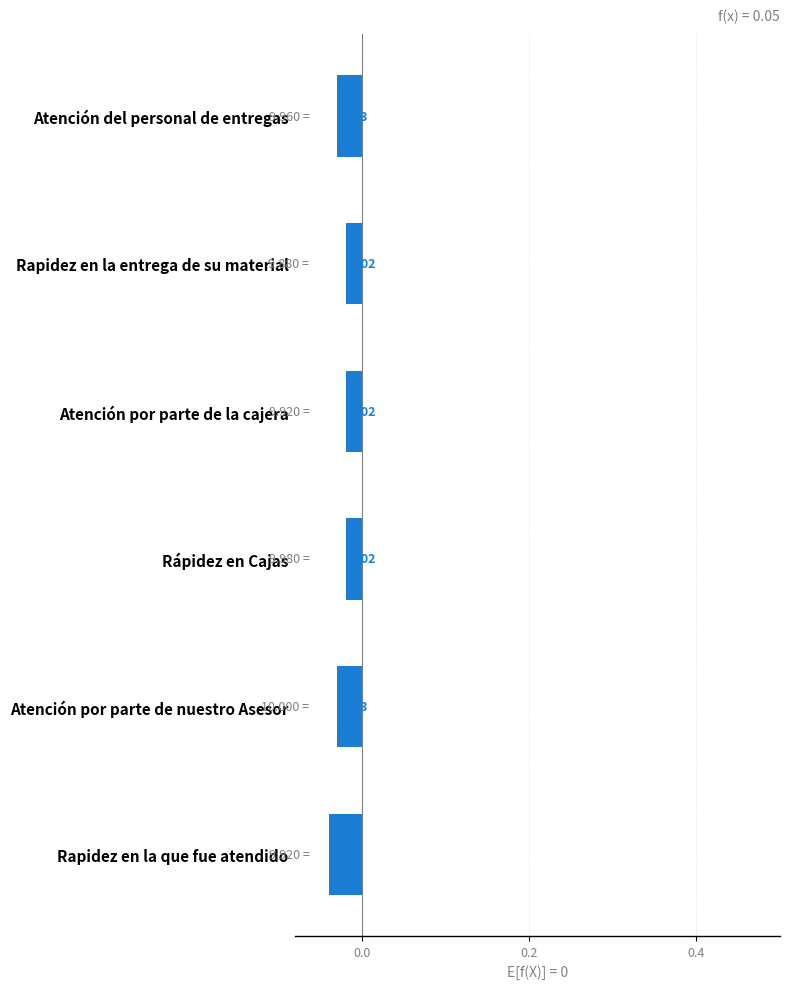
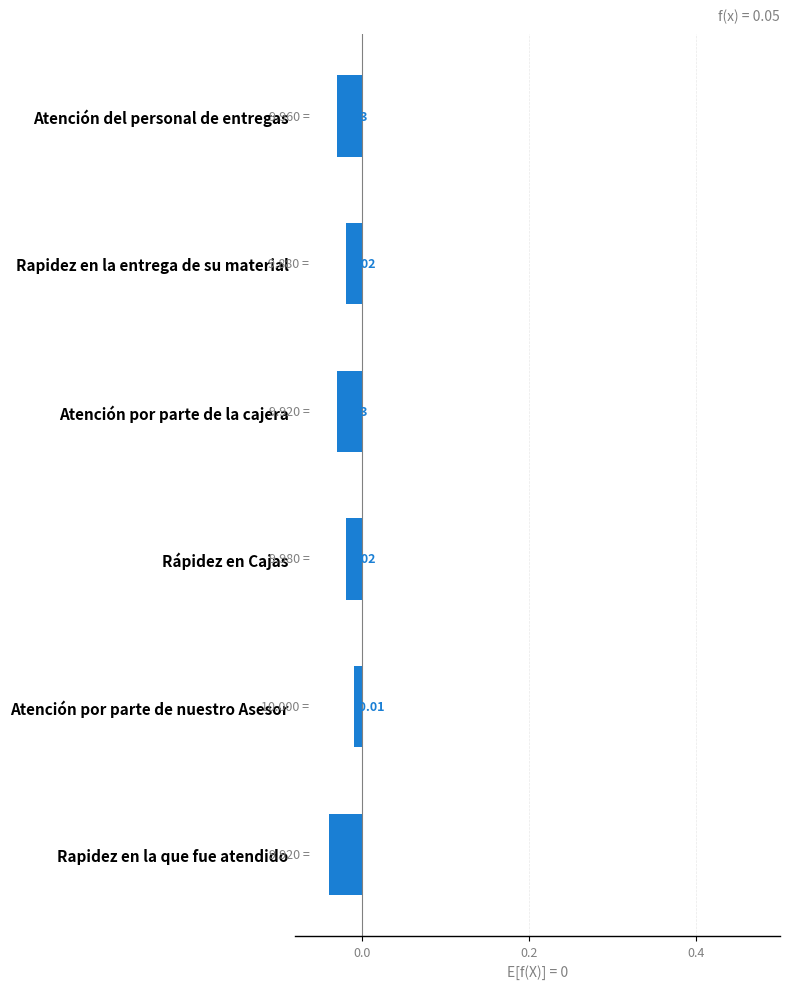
Atención por parte de la cajera: -0.02 -> -0.03
Atención por parte de nuestro Asesor: -0.03 -> -0.01
